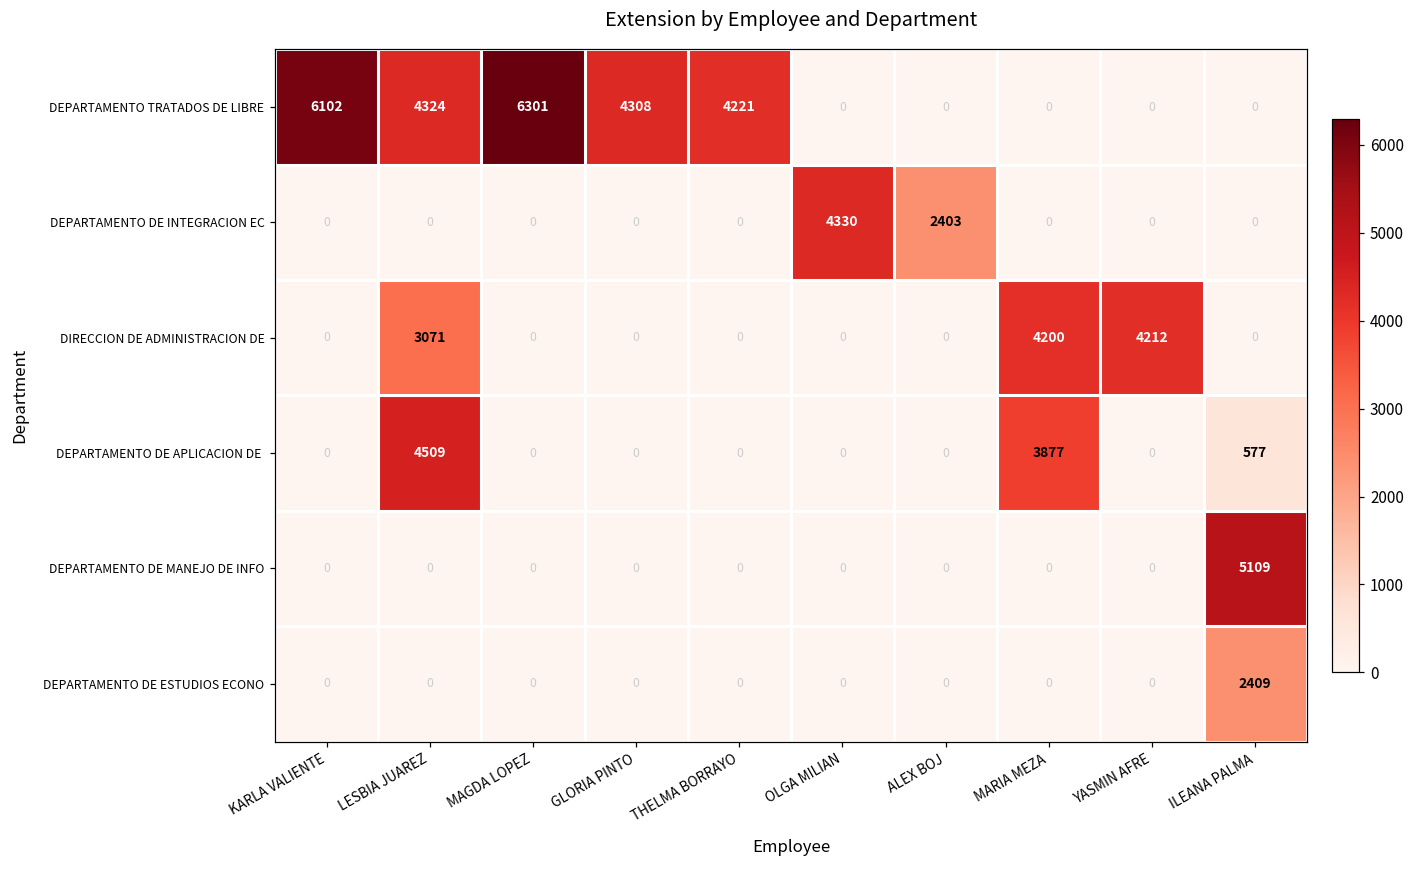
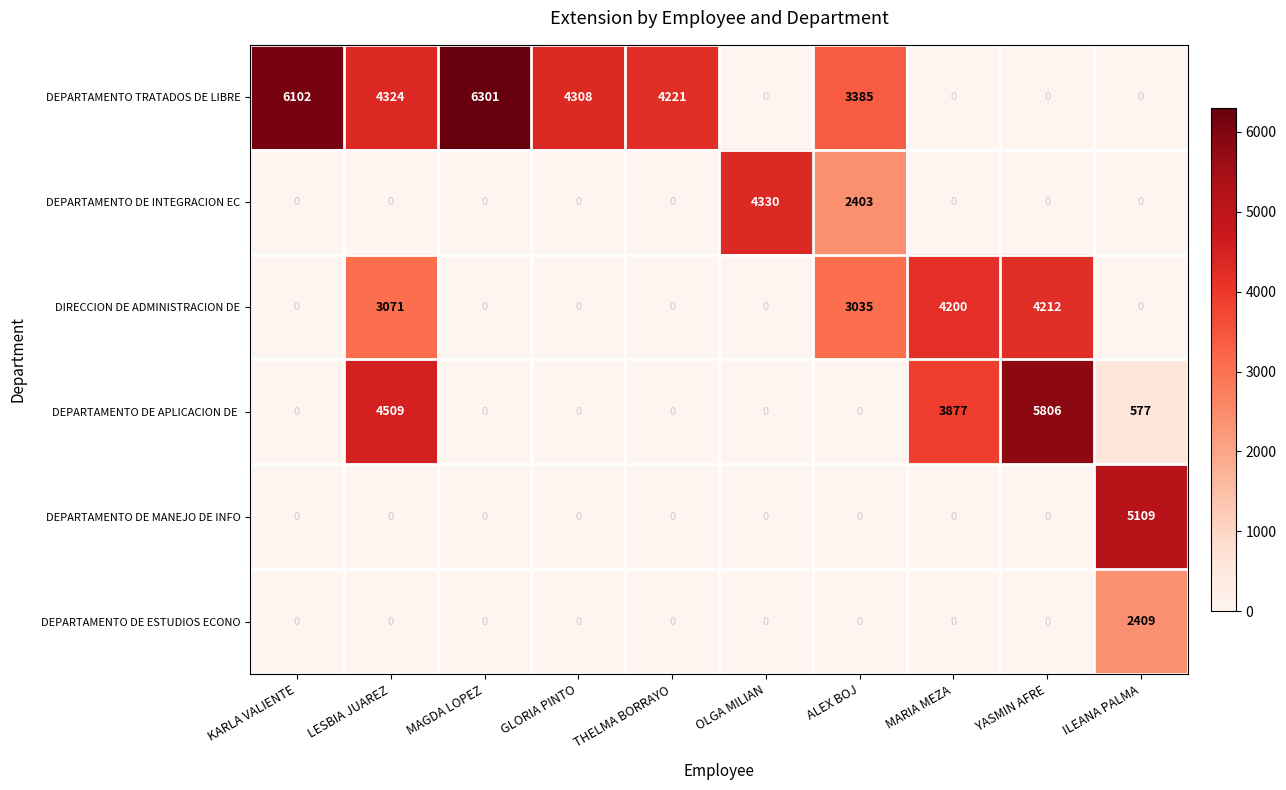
DEPARTAMENTO TRATADOS DE LIBRE, ALEX BOJ: 0 -> 3385
DIRECCION DE ADMINISTRACION DE, ALEX BOJ: 0 -> 3035
DEPARTAMENTO DE APLICACION DE, YASMIN AFRE: 0 -> 5806
